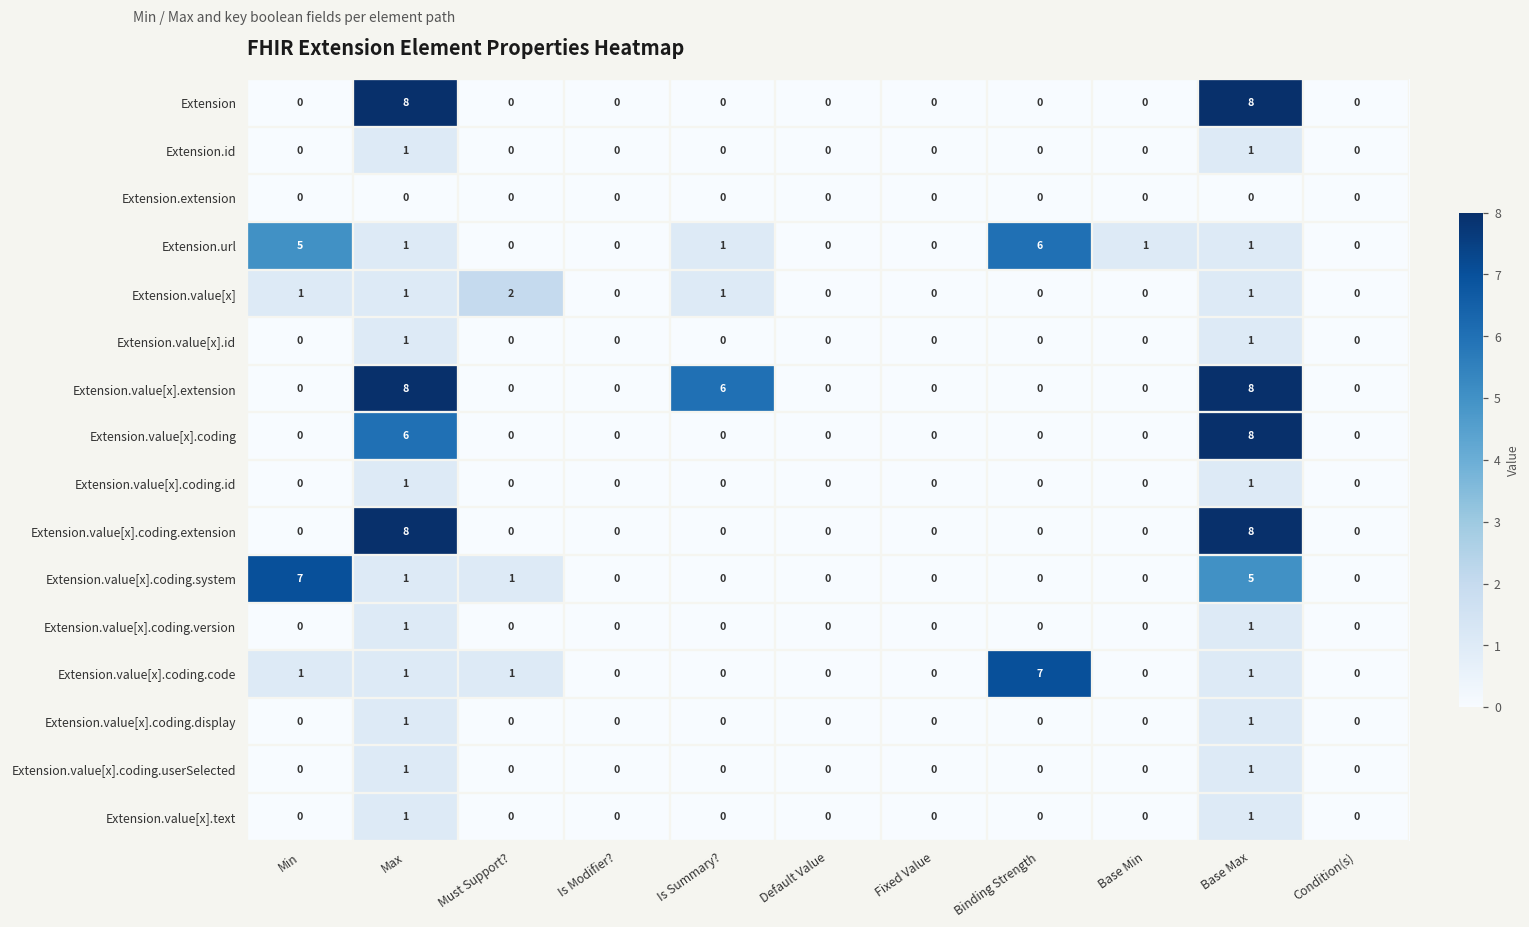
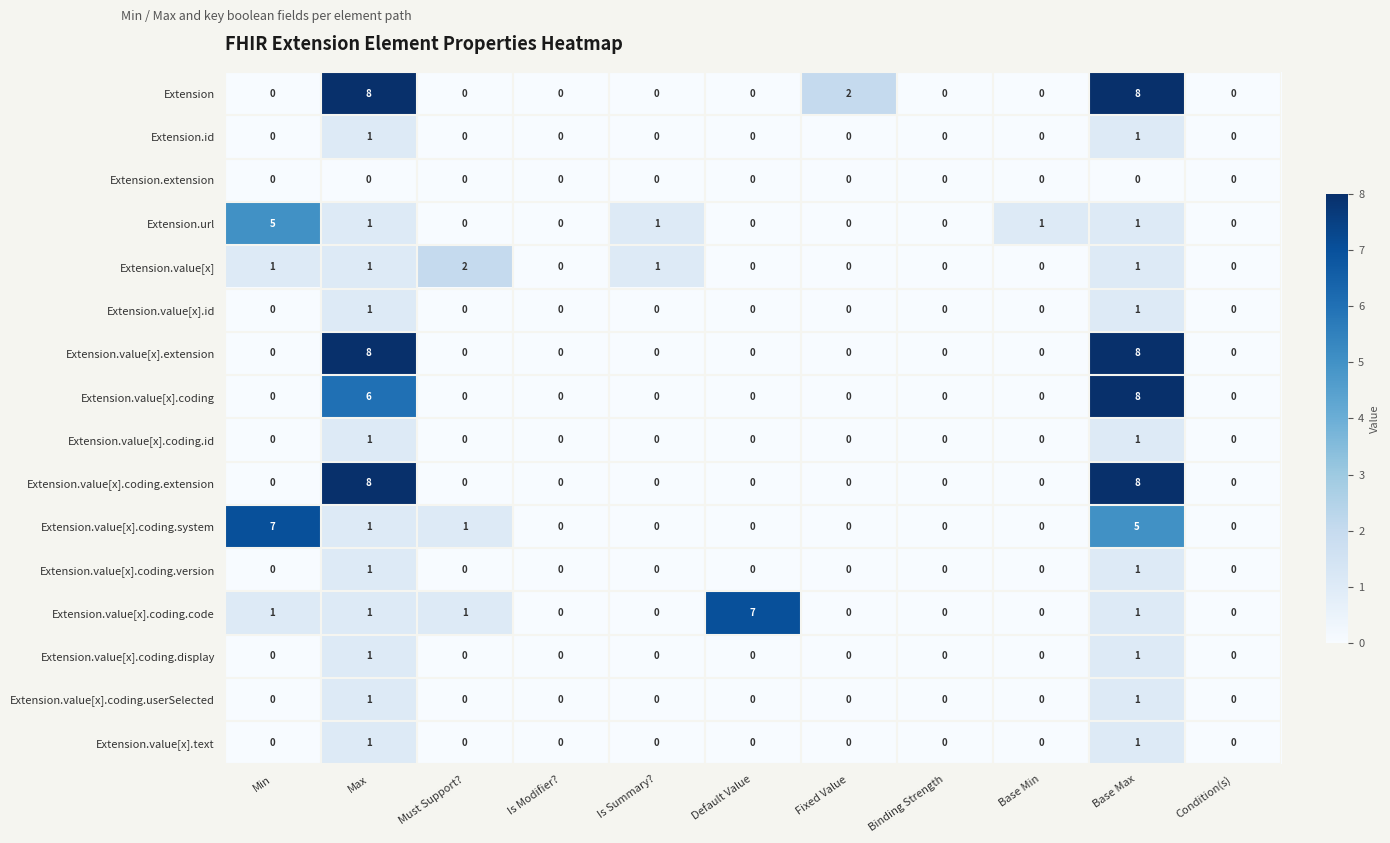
Extension, Fixed Value: 0 -> 2
Extension.url, Binding Strength: 6 -> 0
Extension.value[x].extension, Is Summary?: 6 -> 0
Extension.value[x].coding.code, Default Value: 0 -> 7
Extension.value[x].coding.code, Binding Strength: 7 -> 0
